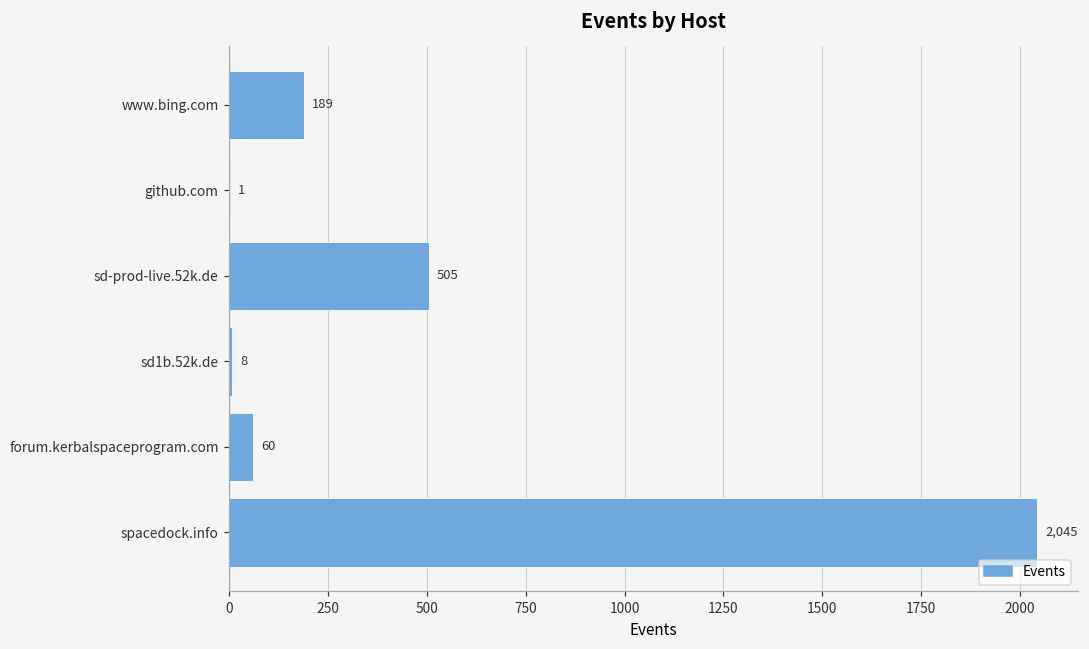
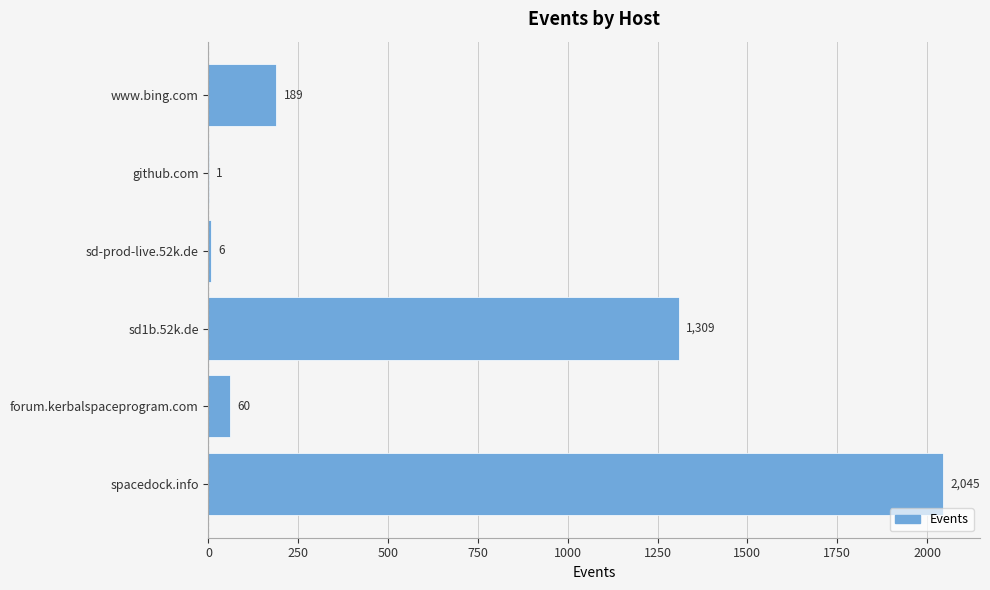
sd-prod-live.52k.de: 505 -> 6
sd1b.52k.de: 8 -> 1,309
